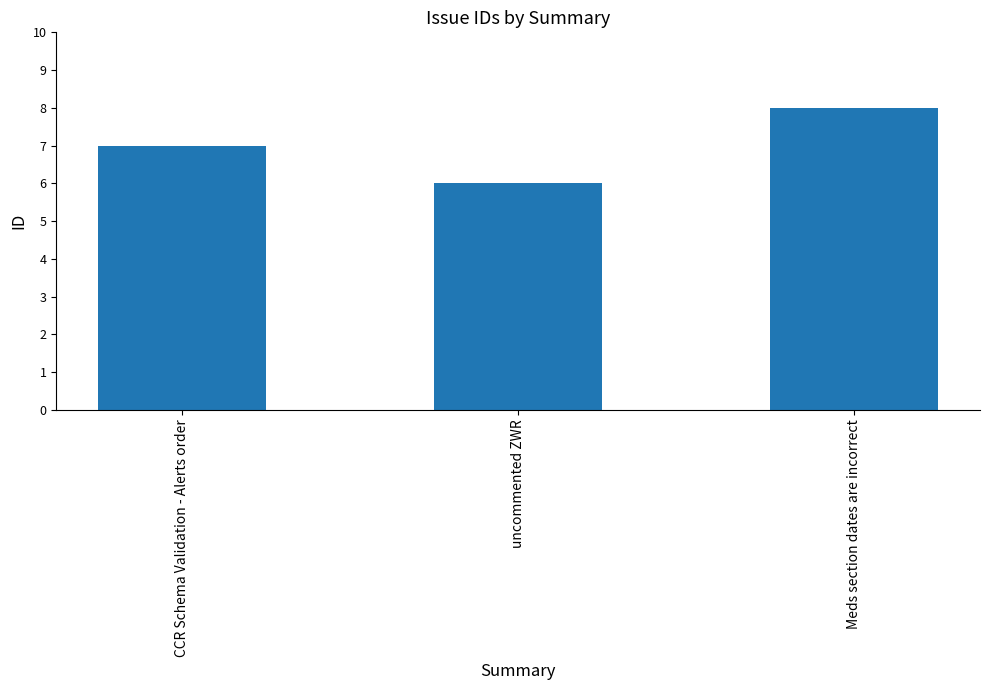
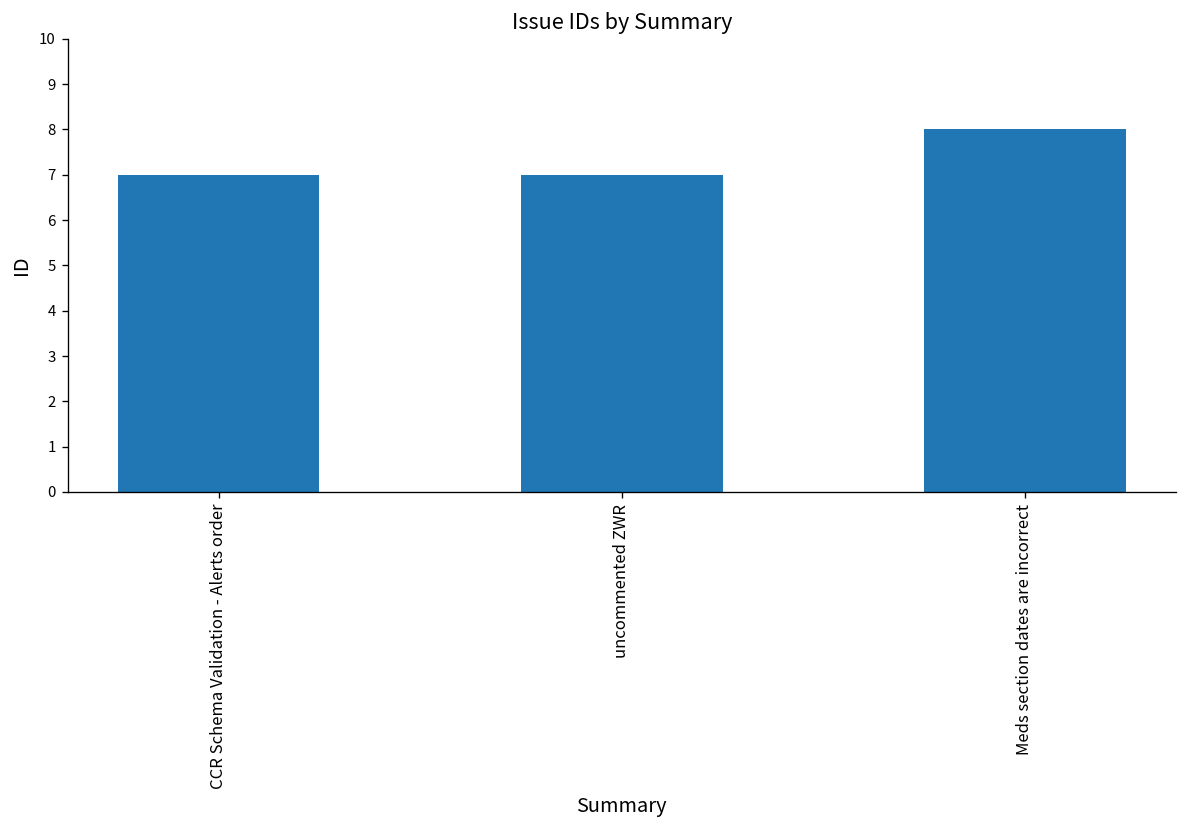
uncommented ZWR: 6 -> 7
